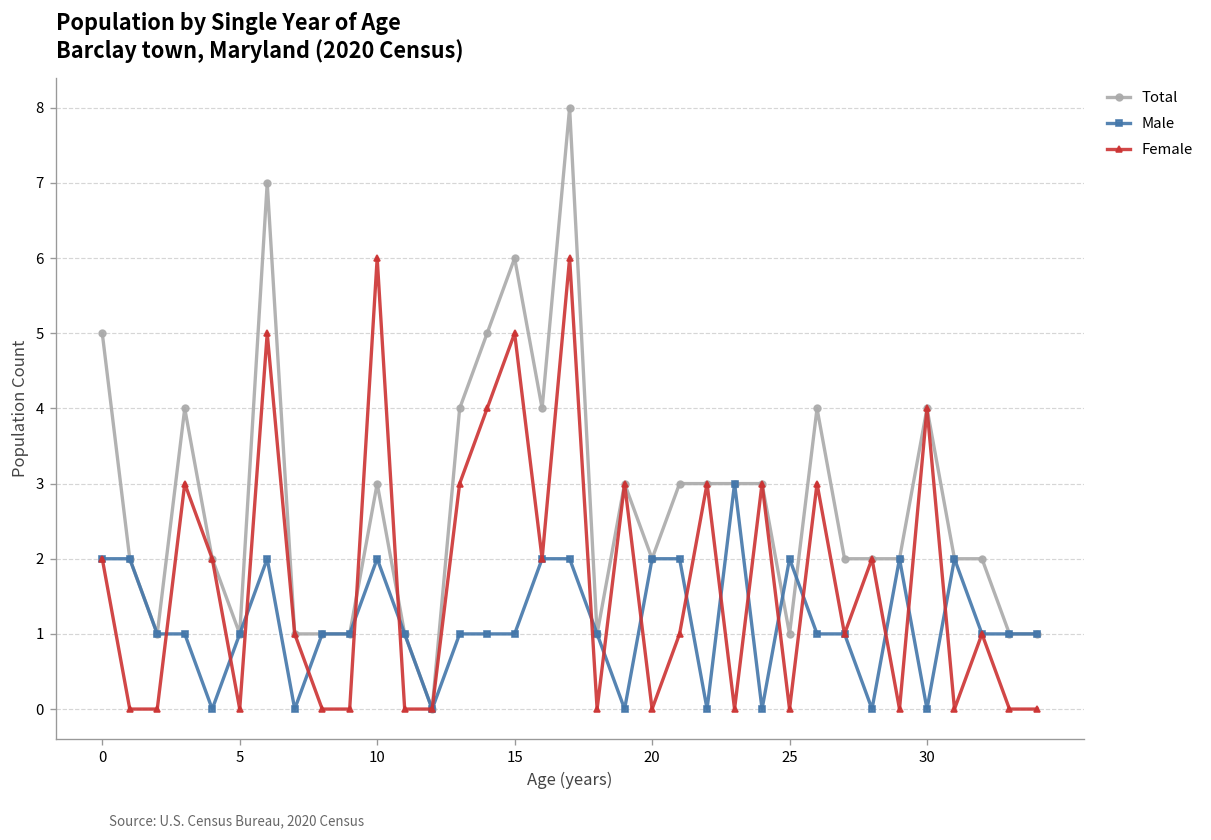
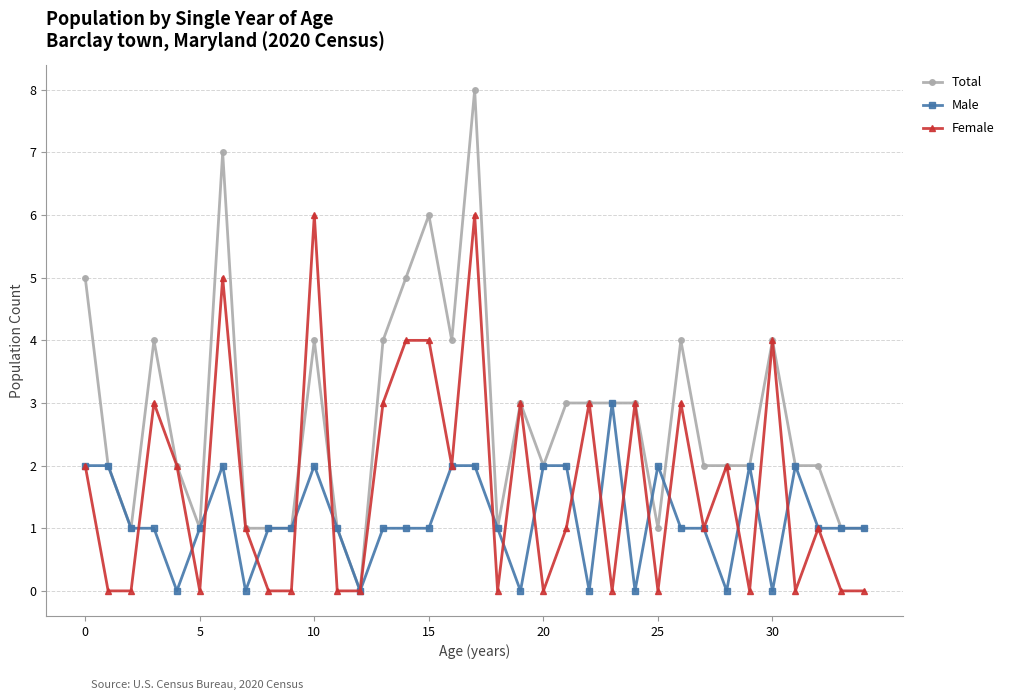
Total, 10: 3 -> 4
Female, 15: 5 -> 4
